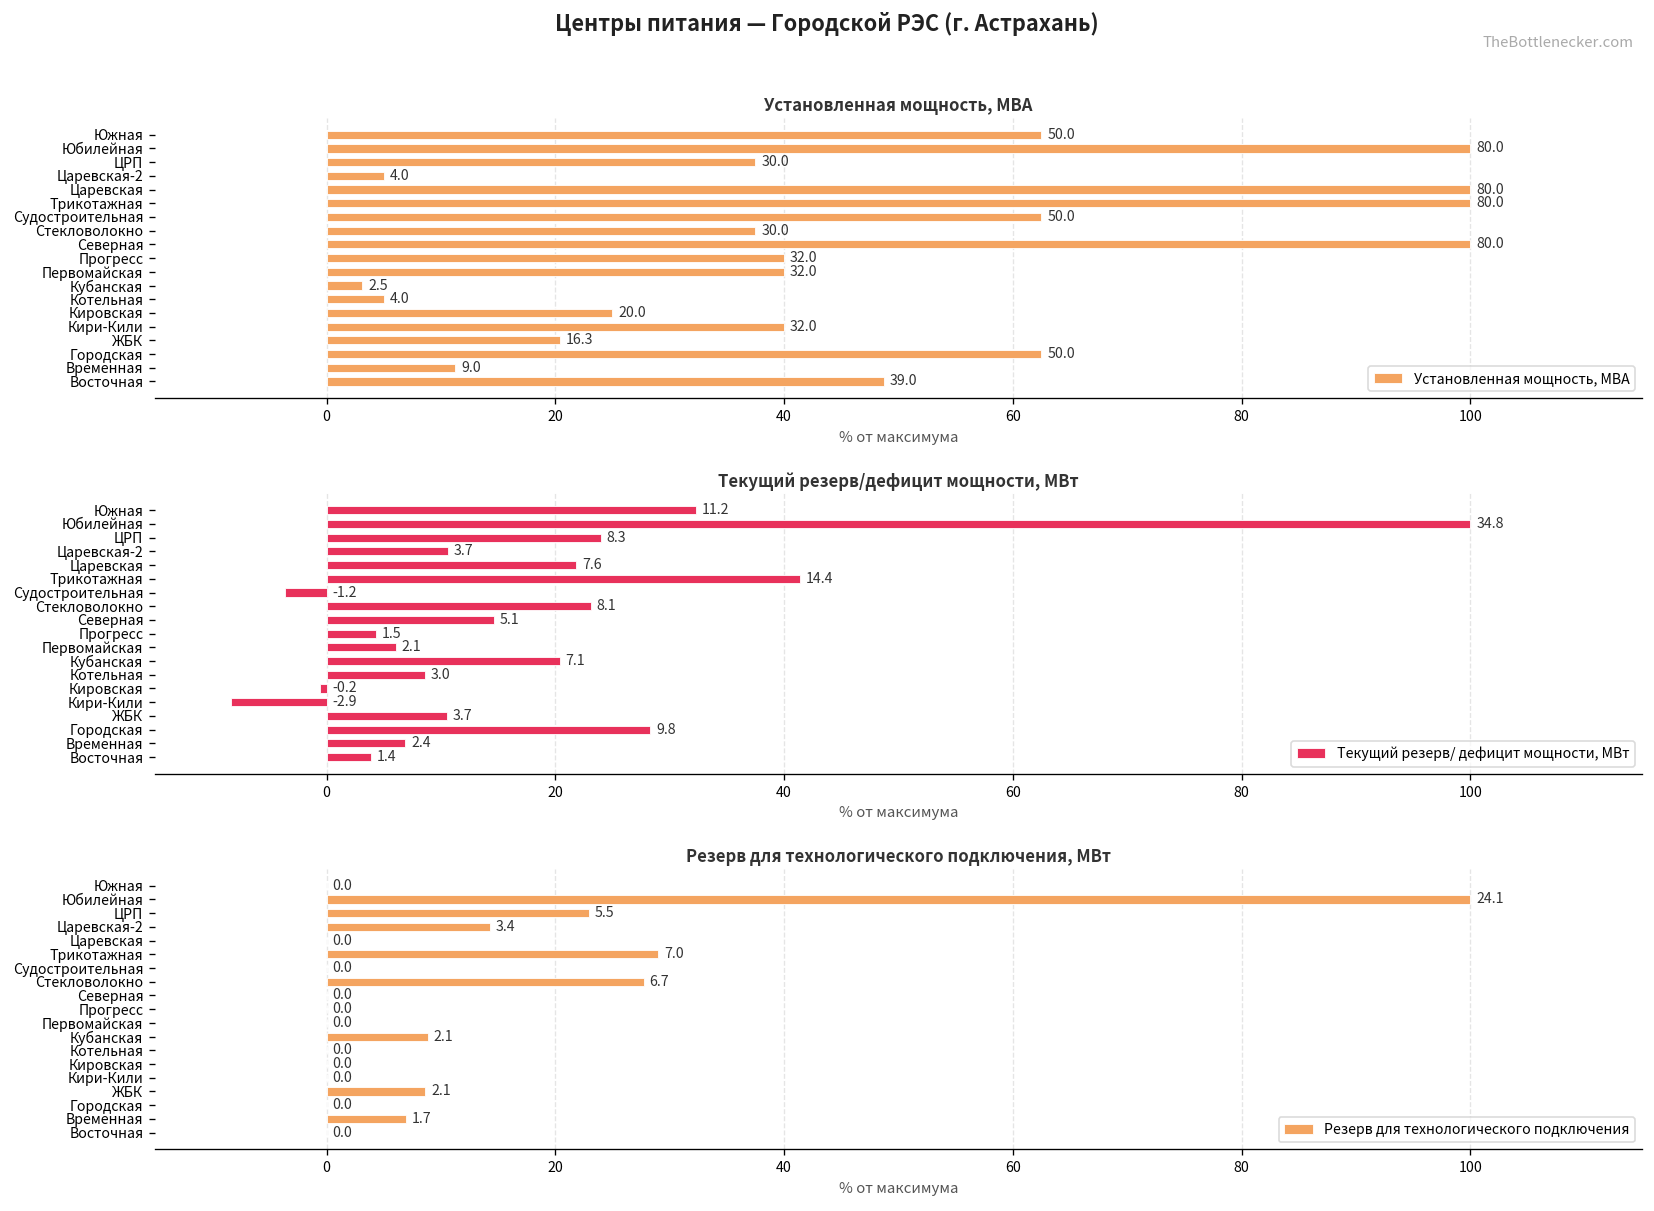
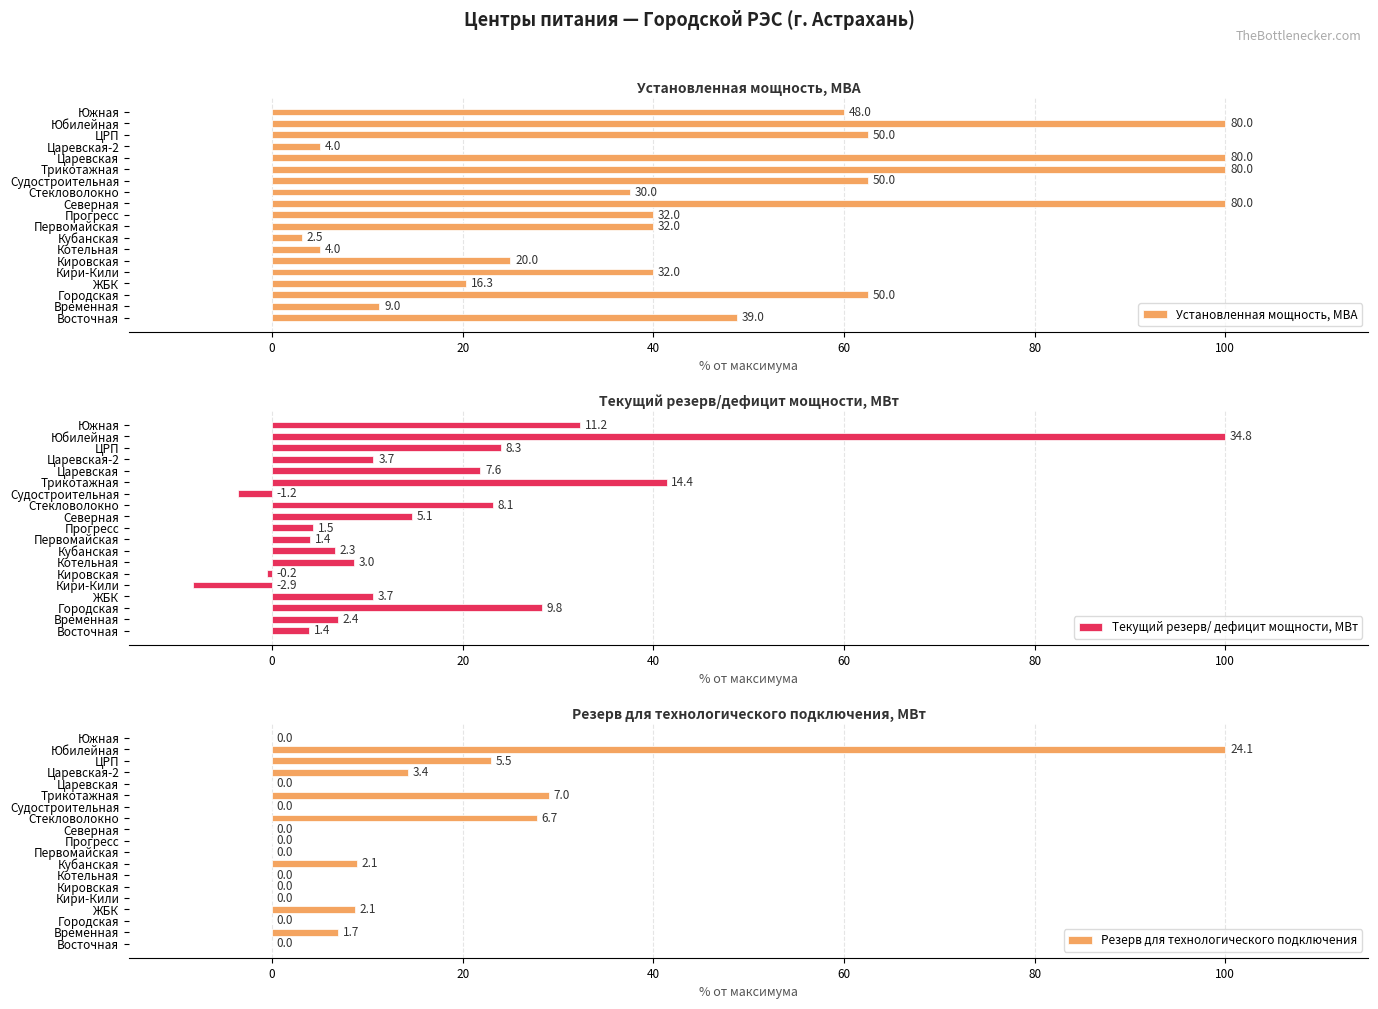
Установленная мощность, МВА, Южная: 50.0 -> 48.0
Установленная мощность, МВА, ЦРП: 30.0 -> 50.0
Текущий резерв/дефицит мощности, МВт, Первомайская: 2.1 -> 1.4
Текущий резерв/дефицит мощности, МВт, Кубанская: 7.1 -> 2.3
